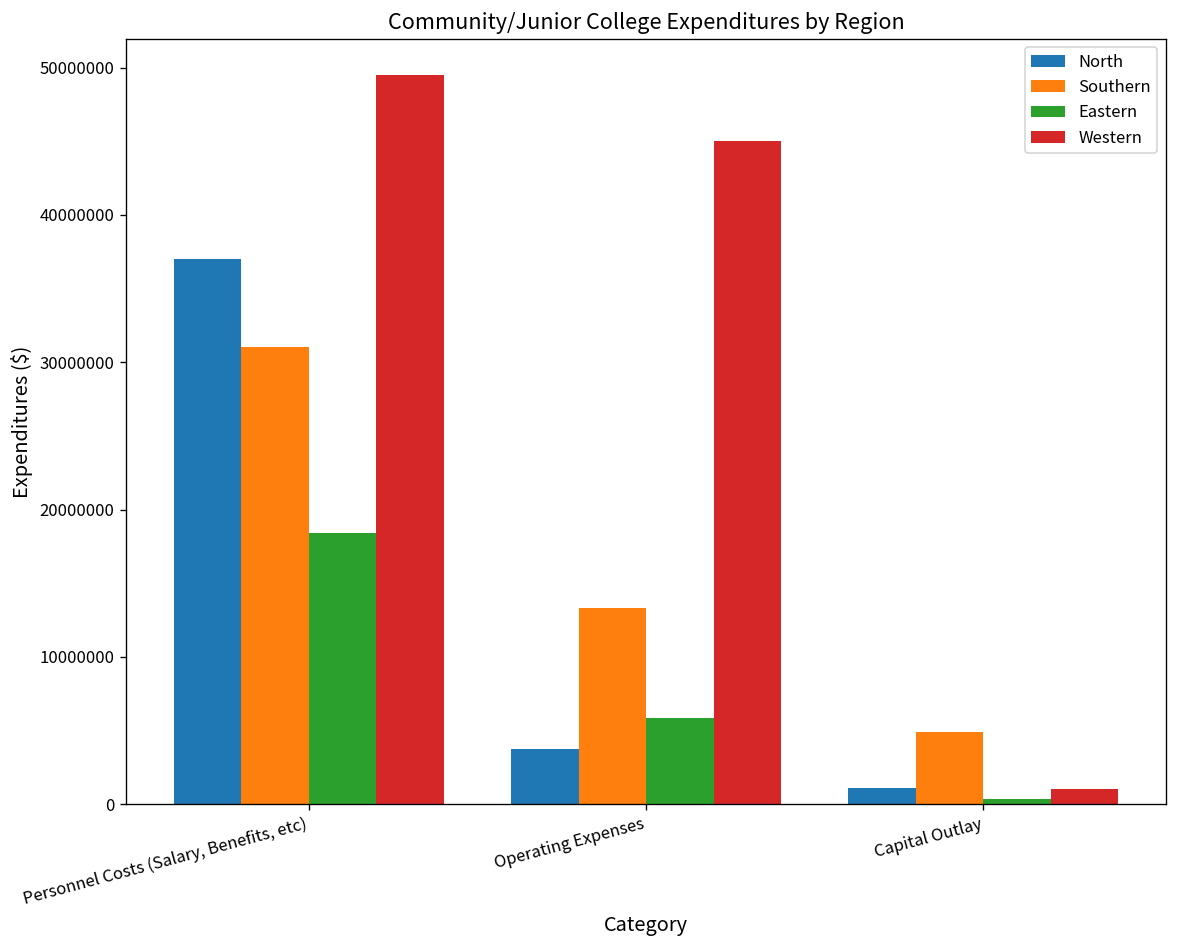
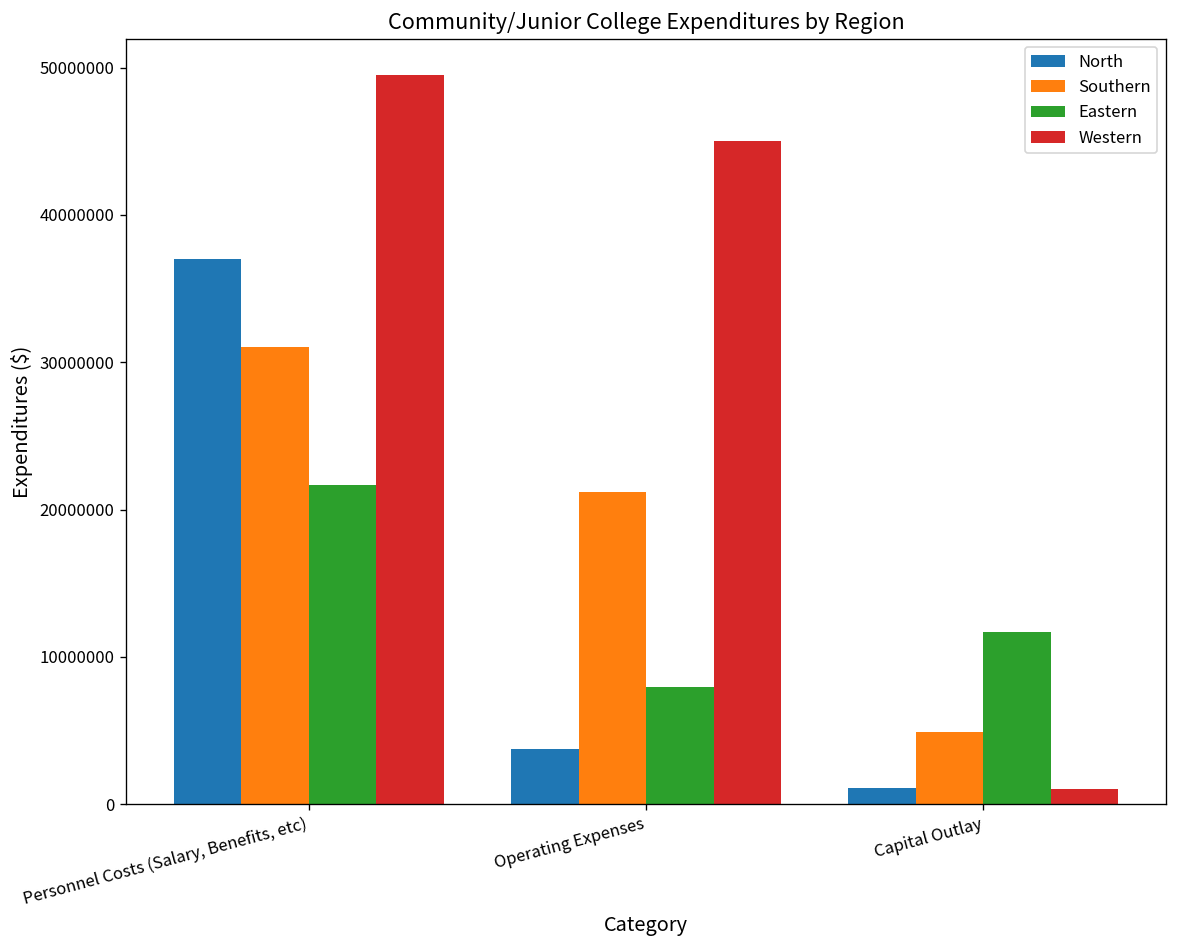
Eastern, Personnel Costs (Salary, Benefits, etc): 18400000 -> 21700000
Southern, Operating Expenses: 13300000 -> 21200000
Eastern, Operating Expenses: 5800000 -> 8000000
Eastern, Capital Outlay: 400000 -> 11700000
